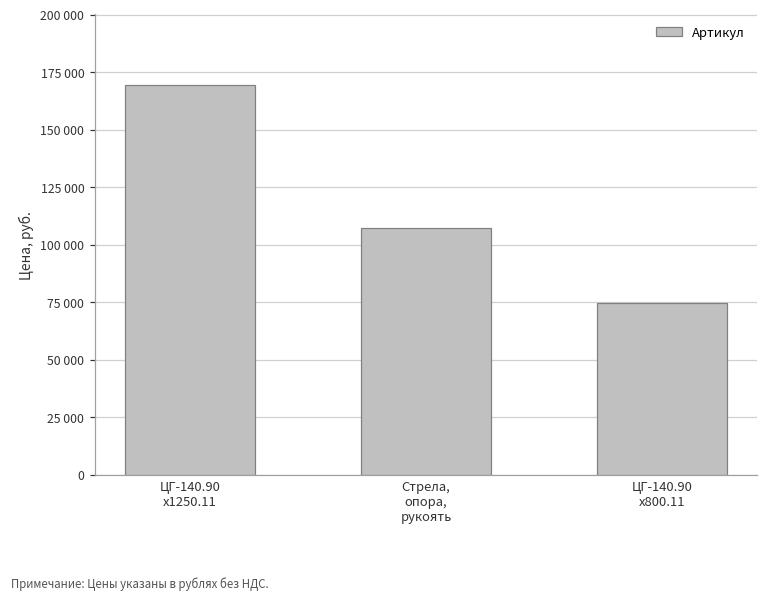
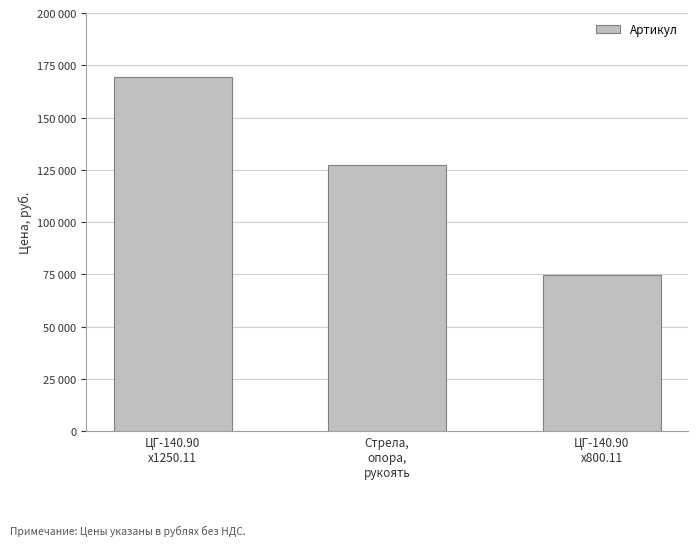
Стрела, опора, рукоять: 107000 -> 127000
